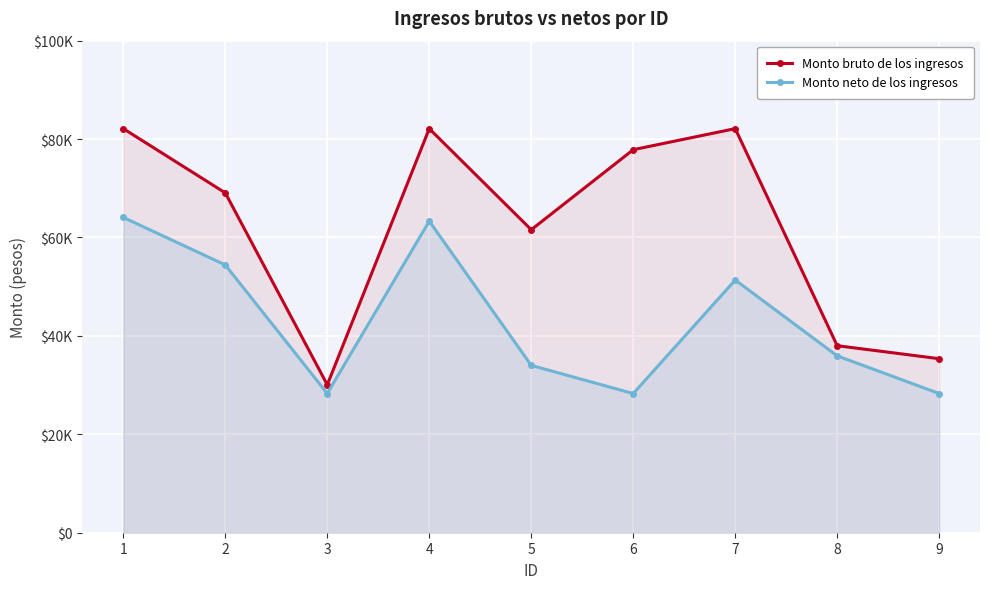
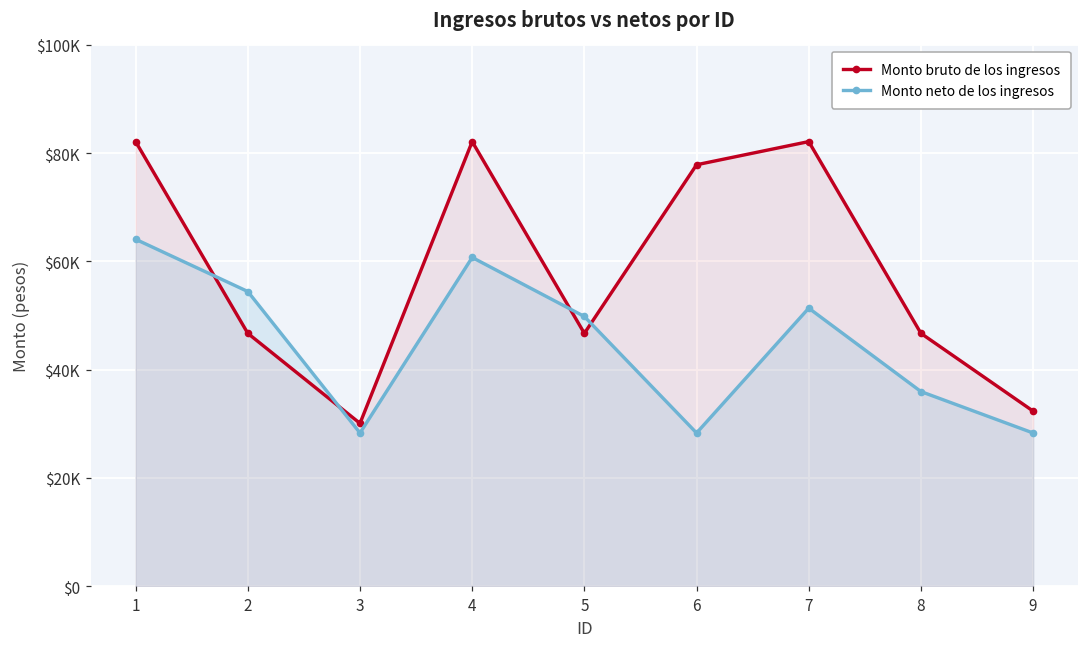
Monto bruto de los ingresos, 2: $69000 -> $47000
Monto neto de los ingresos, 4: $63000 -> $61000
Monto bruto de los ingresos, 5: $62000 -> $47000
Monto neto de los ingresos, 5: $34000 -> $50000
Monto bruto de los ingresos, 8: $38000 -> $47000
Monto bruto de los ingresos, 9: $35000 -> $32000
